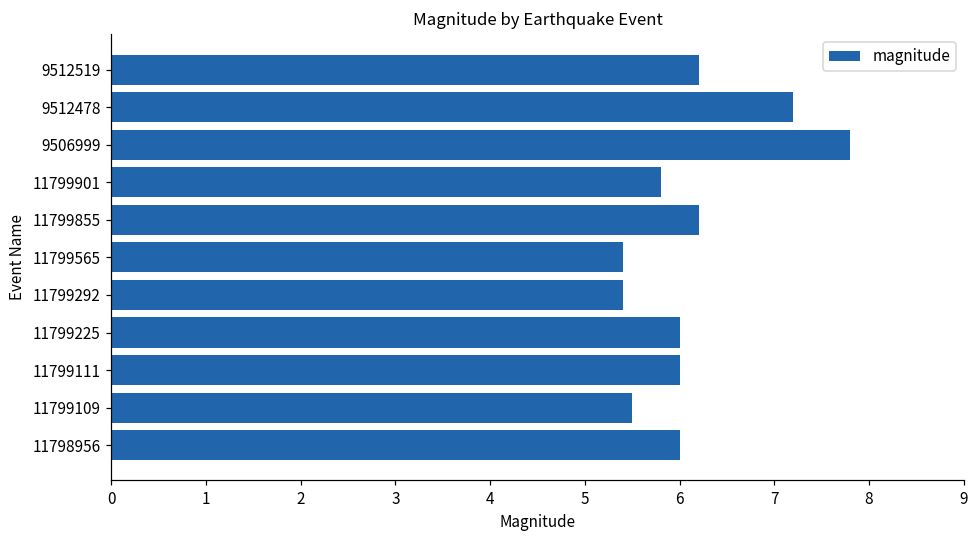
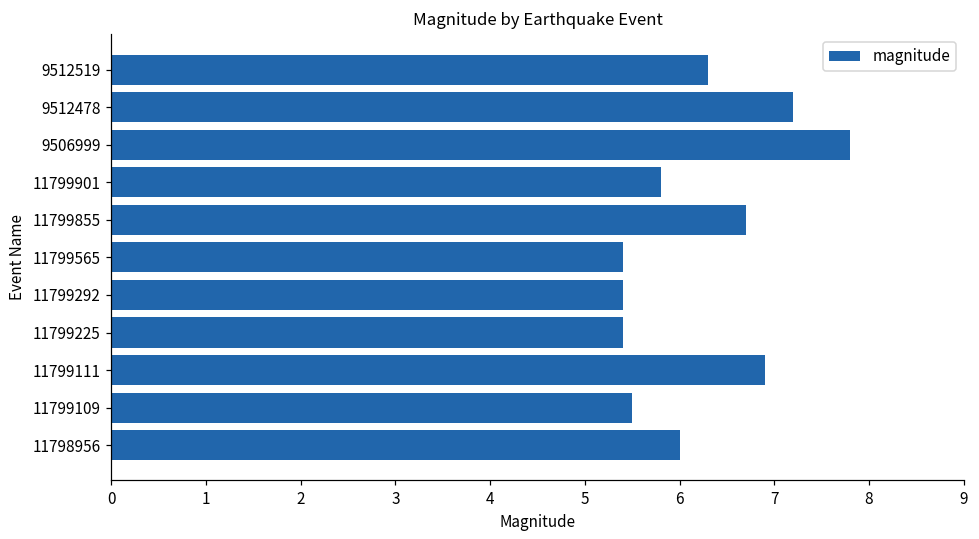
9512519: 6.2 -> 6.3
11799855: 6.2 -> 6.7
11799225: 6.0 -> 5.4
11799111: 6.0 -> 6.9
